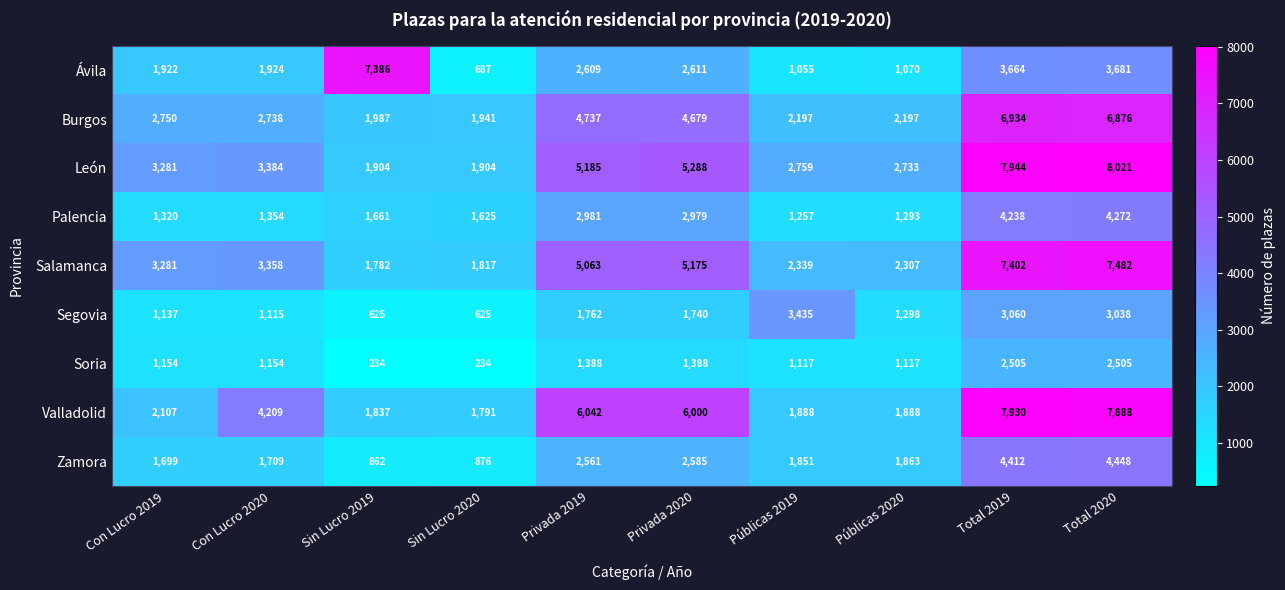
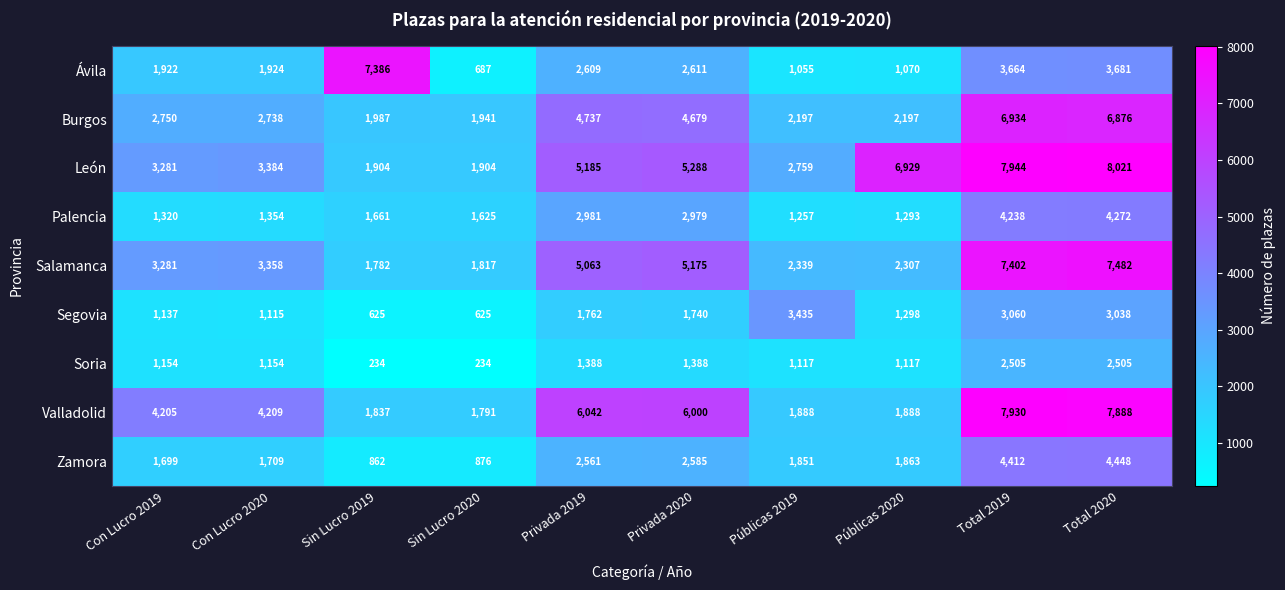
León, Públicas 2020: 2,733 -> 6,929
Valladolid, Con Lucro 2019: 2,107 -> 4,205
